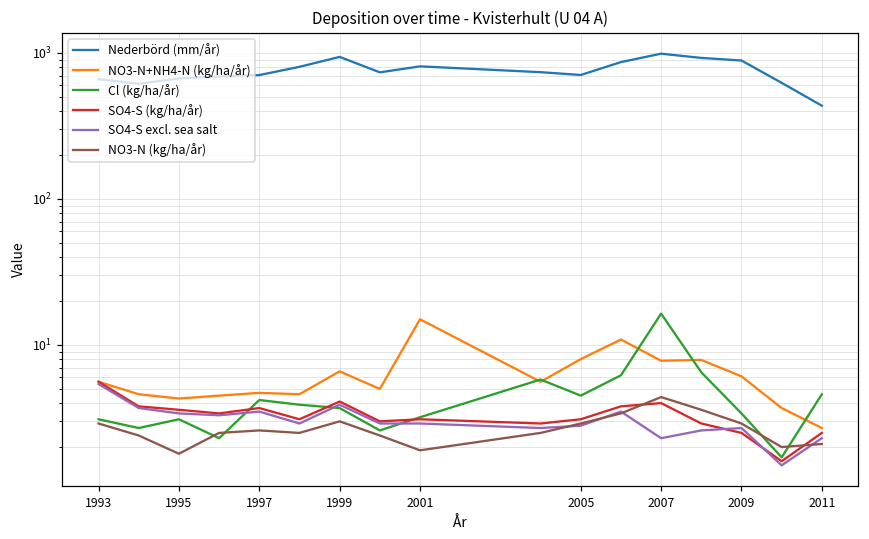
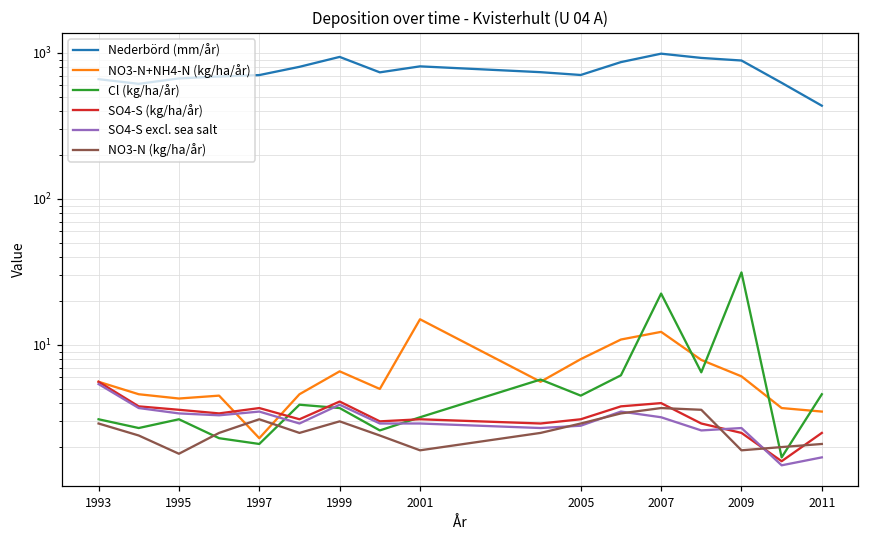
NO3-N+NH4-N (kg/ha/år), 1997: 4.7 -> 2.3
Cl (kg/ha/år), 1997: 4.2 -> 2.1
NO3-N (kg/ha/år), 1997: 2.6 -> 3.1
NO3-N+NH4-N (kg/ha/år), 2007: 8 -> 12
Cl (kg/ha/år), 2007: 16 -> 23
SO4-S excl. sea salt, 2007: 2.3 -> 3.2
NO3-N (kg/ha/år), 2007: 4.4 -> 3.7
Cl (kg/ha/år), 2009: 3.4 -> 31
NO3-N (kg/ha/år), 2009: 2.9 -> 1.9
NO3-N+NH4-N (kg/ha/år), 2011: 2.7 -> 3.5
SO4-S excl. sea salt, 2011: 2.3 -> 1.7
